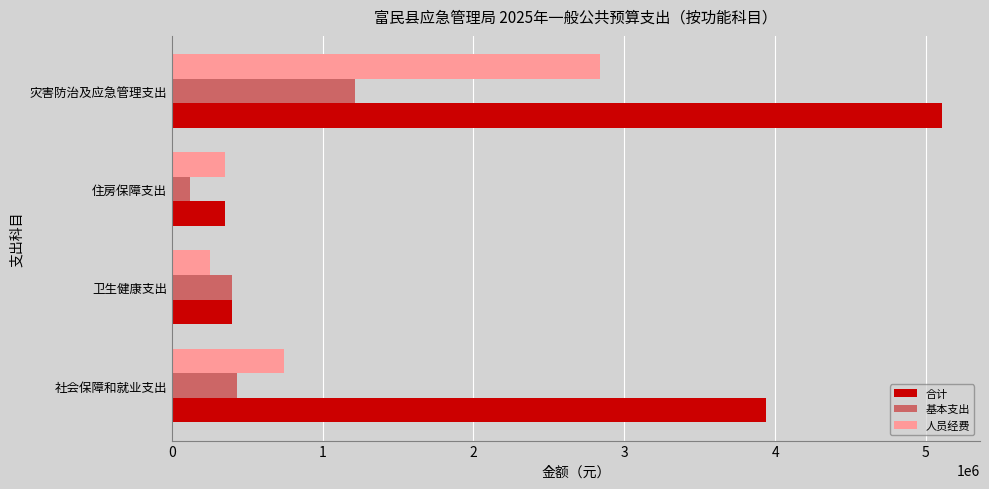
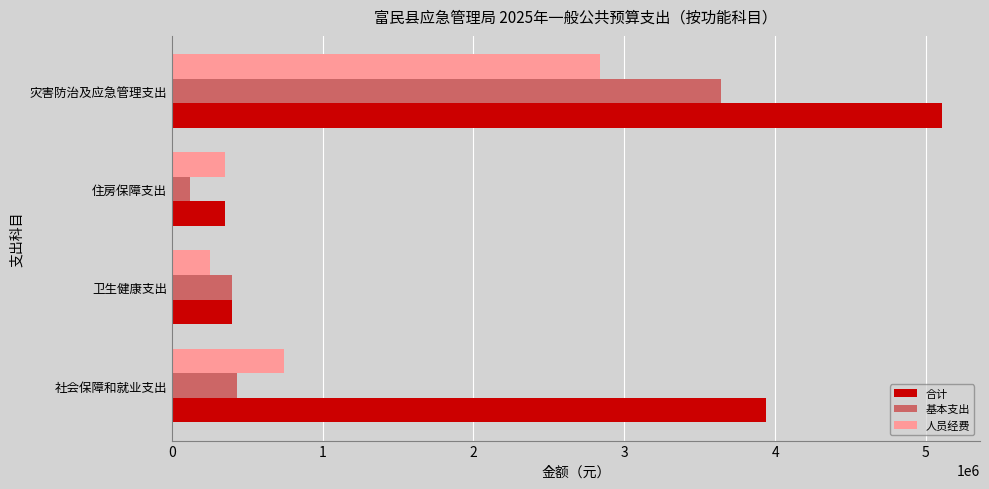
基本支出, 灾害防治及应急管理支出: 1220000 -> 3640000
